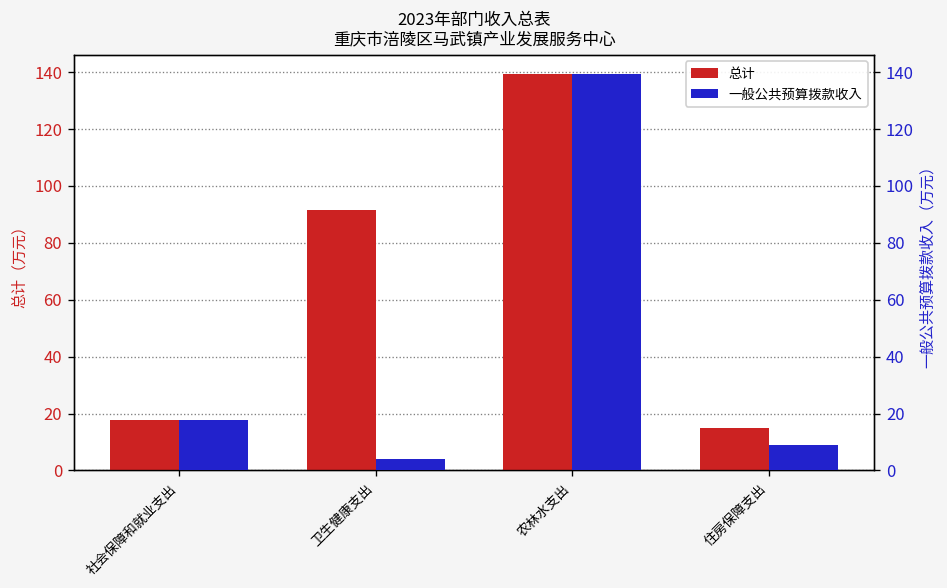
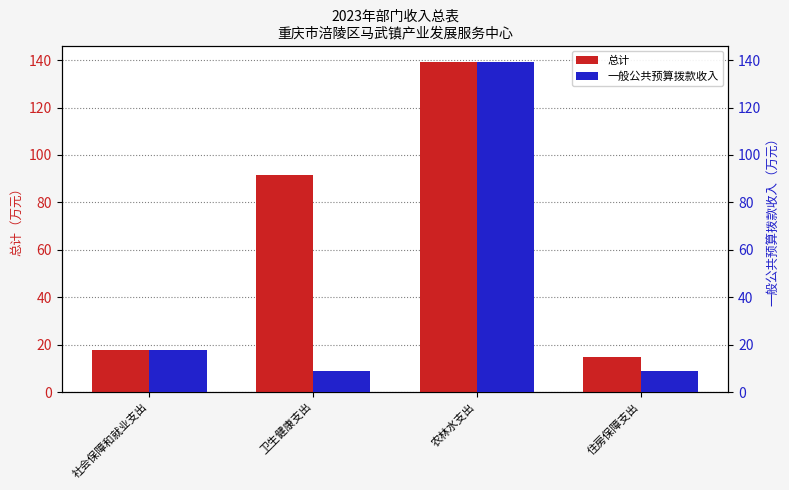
一般公共预算拨款收入, 卫生健康支出: 4 -> 9
